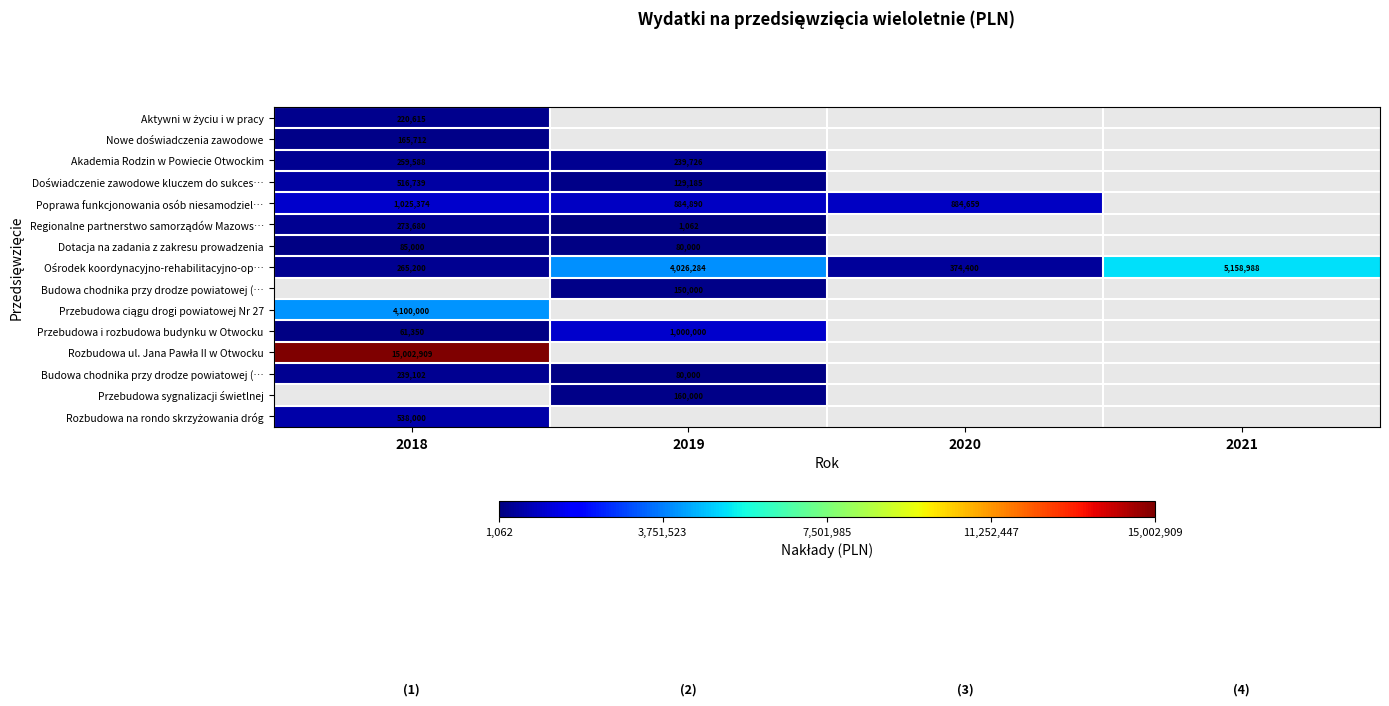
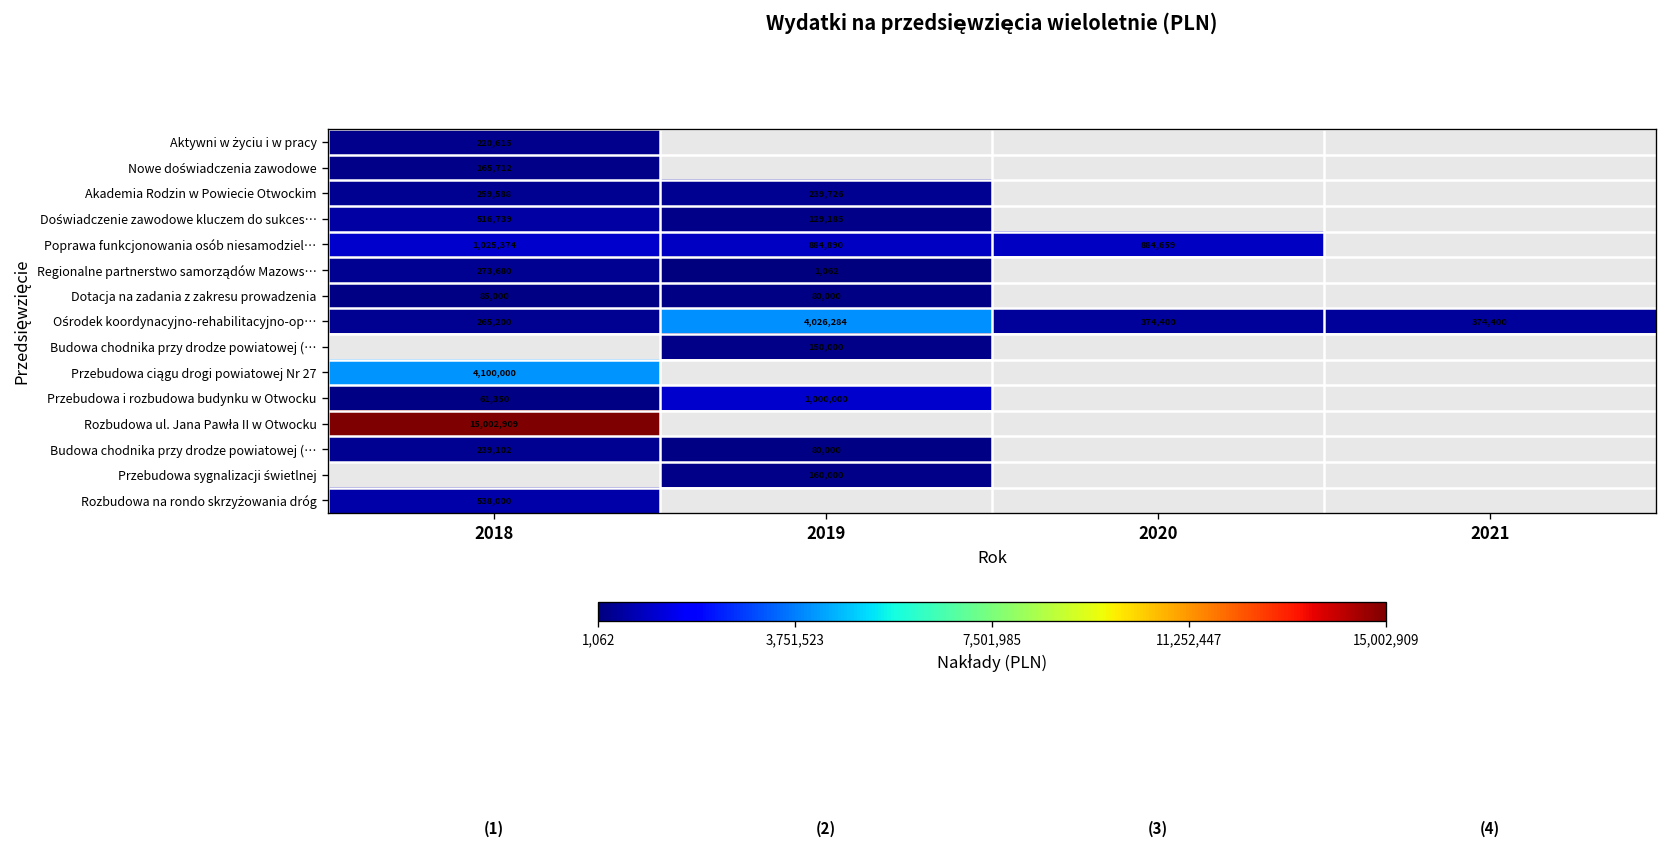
Ośrodek koordynacyjno-rehabilitacyjno-op…, 2021: 5,158,988 -> 374,400
